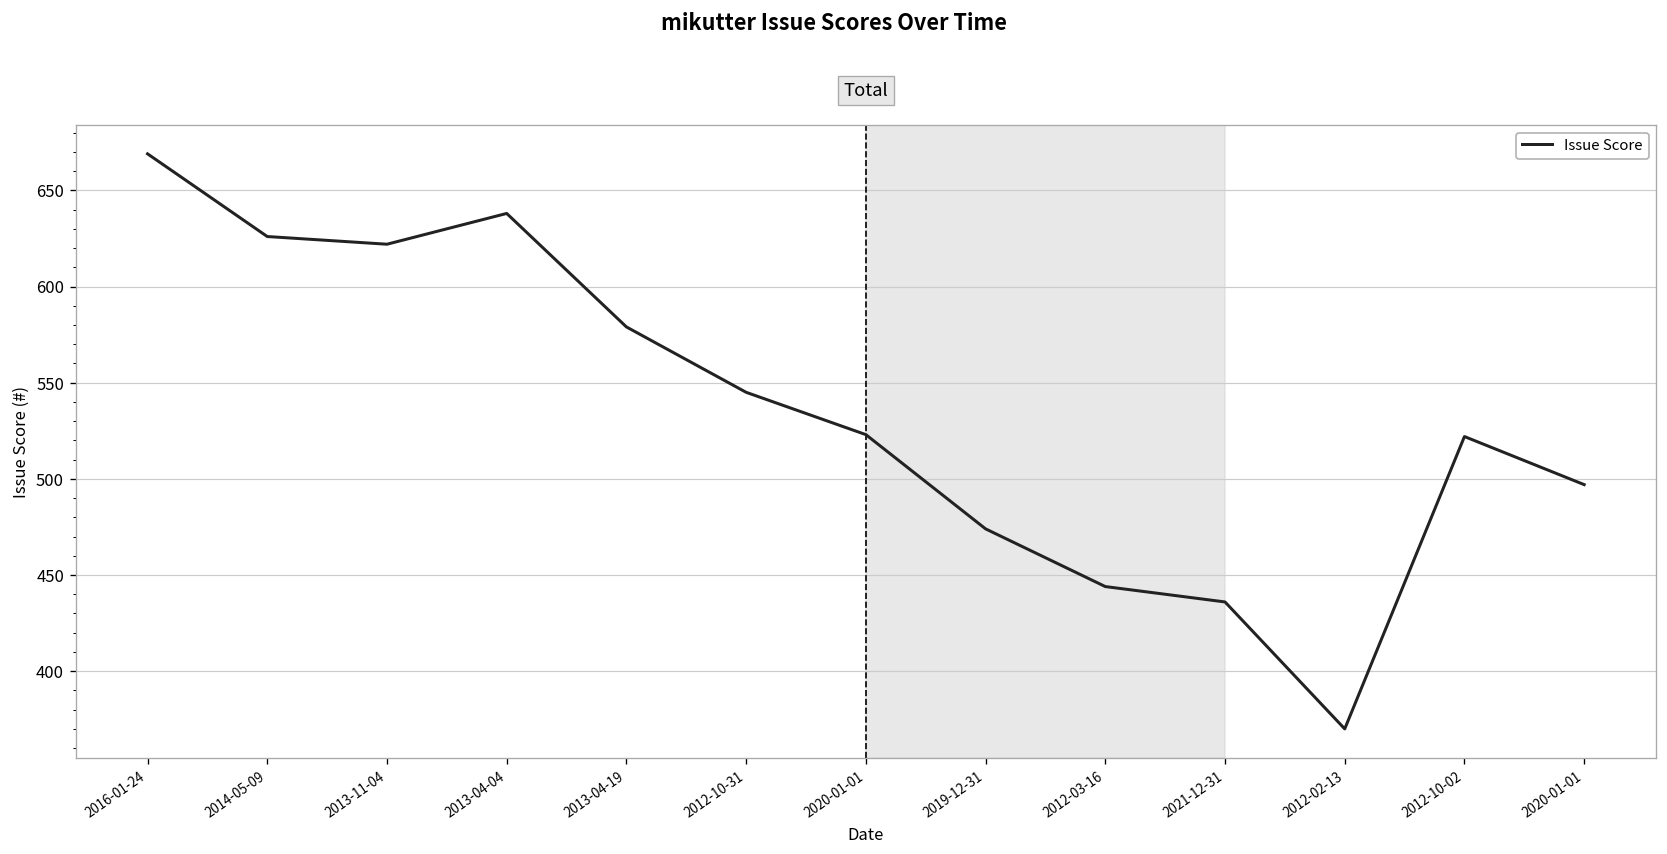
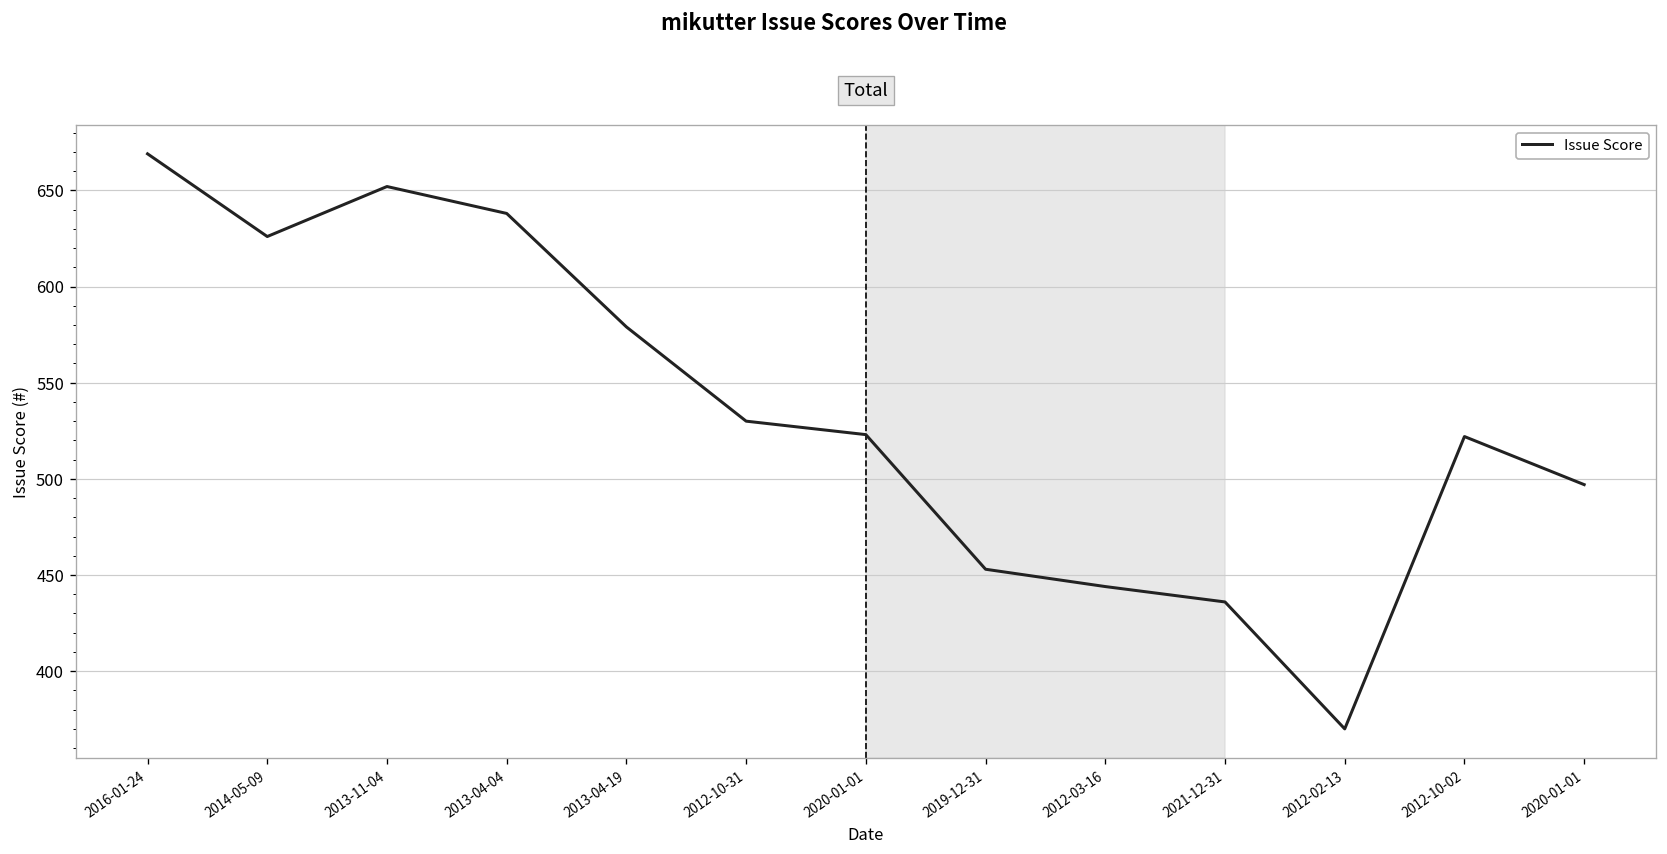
2013-11-04: 622 -> 652
2012-10-31: 545 -> 530
2019-12-31: 474 -> 453
